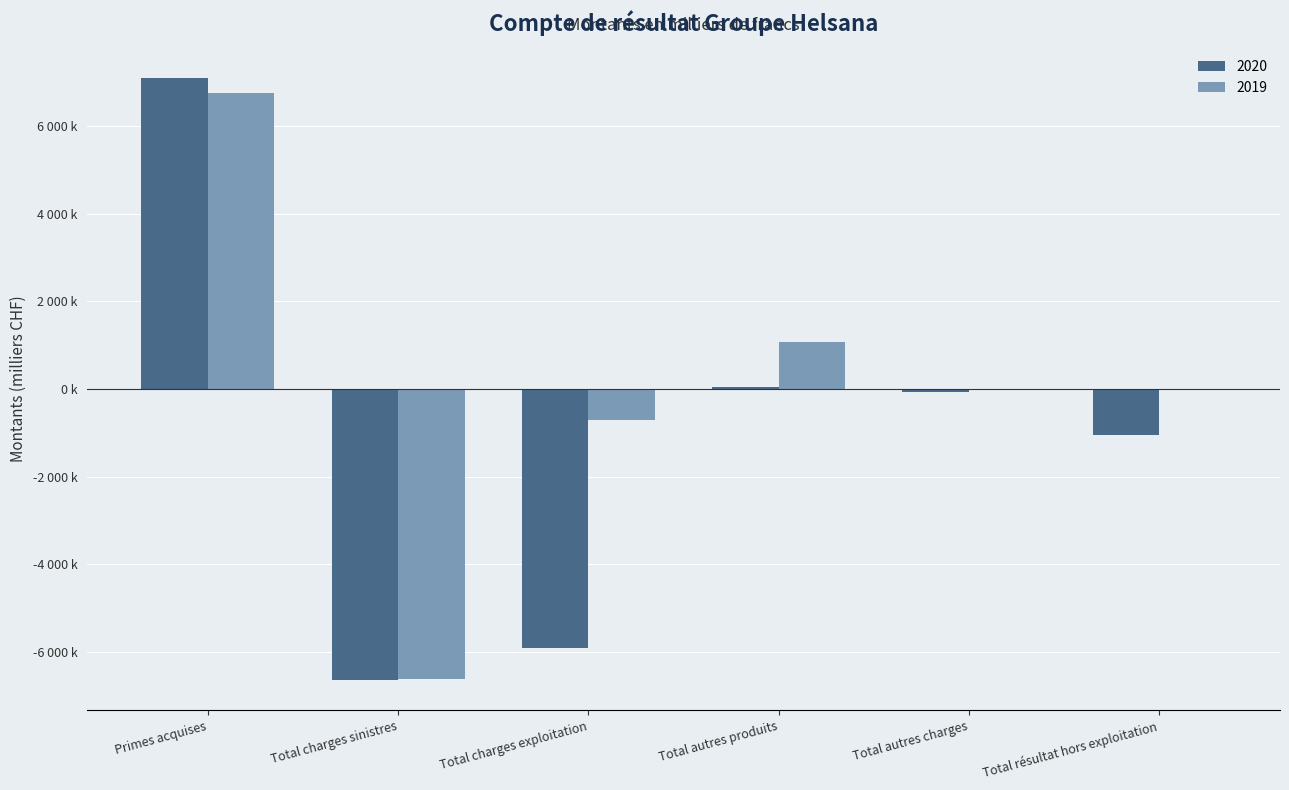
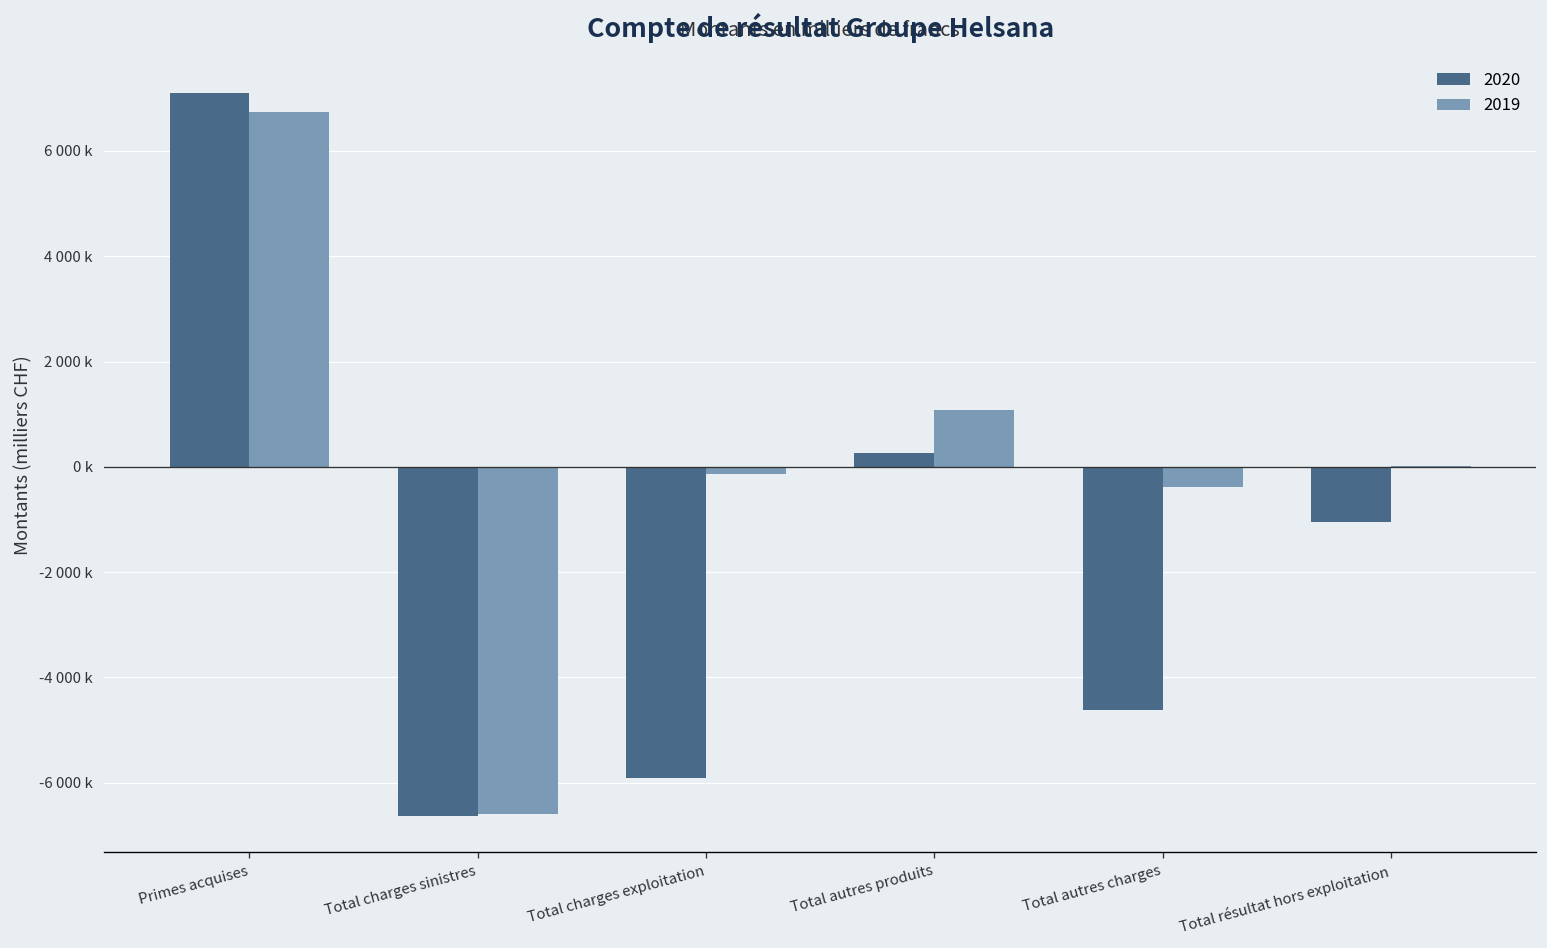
2019, Total charges exploitation: -700000 -> -100000
2020, Total autres produits: 0 -> 300000
2020, Total autres charges: -100000 -> -4600000
2019, Total autres charges: 0 -> -400000
